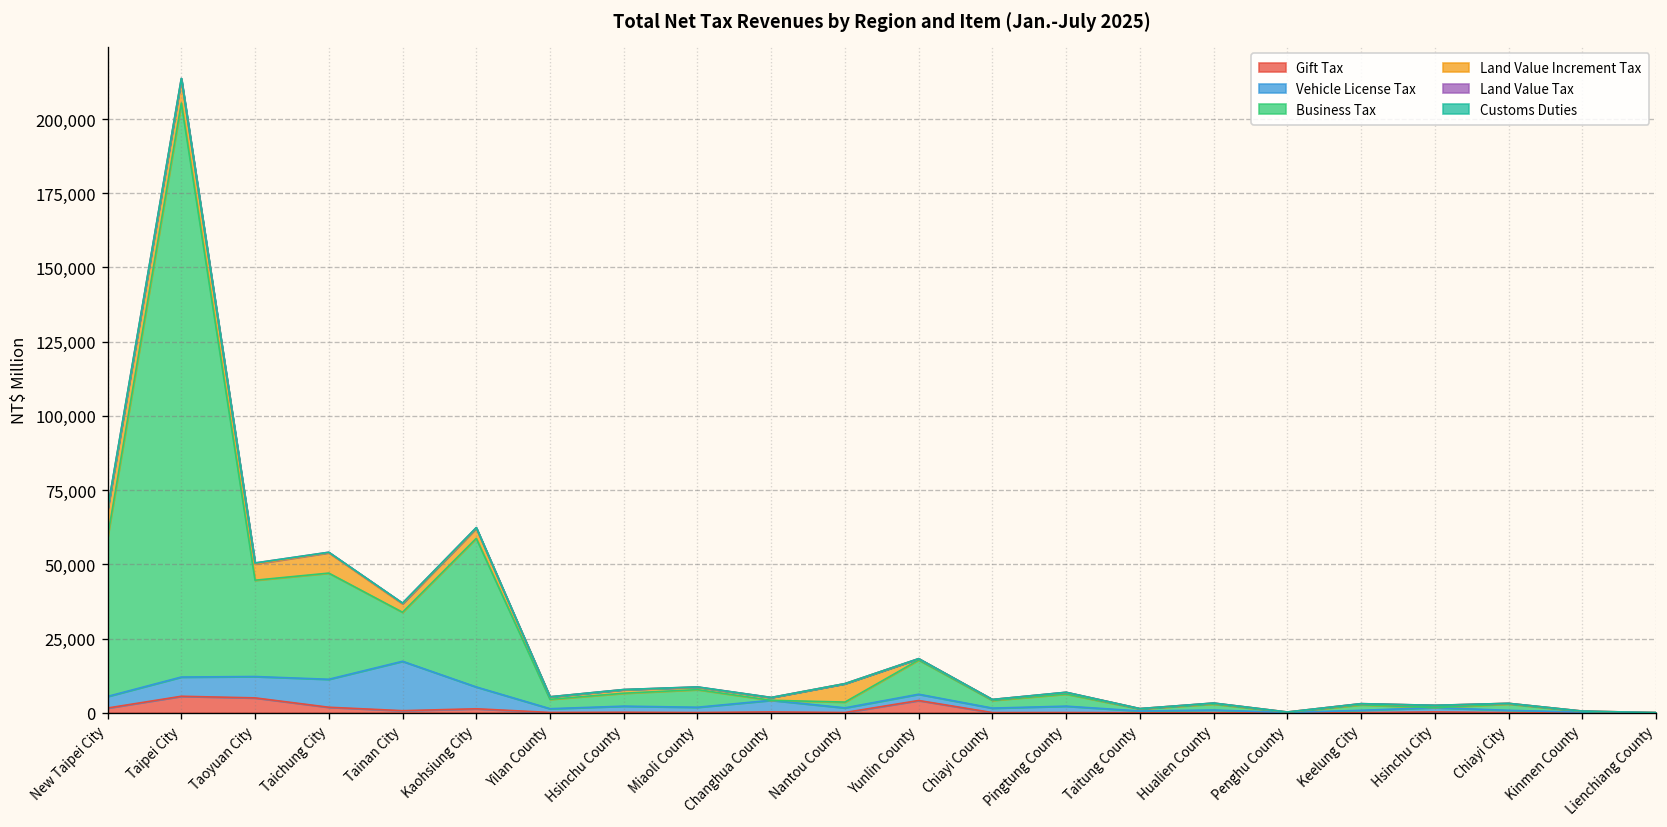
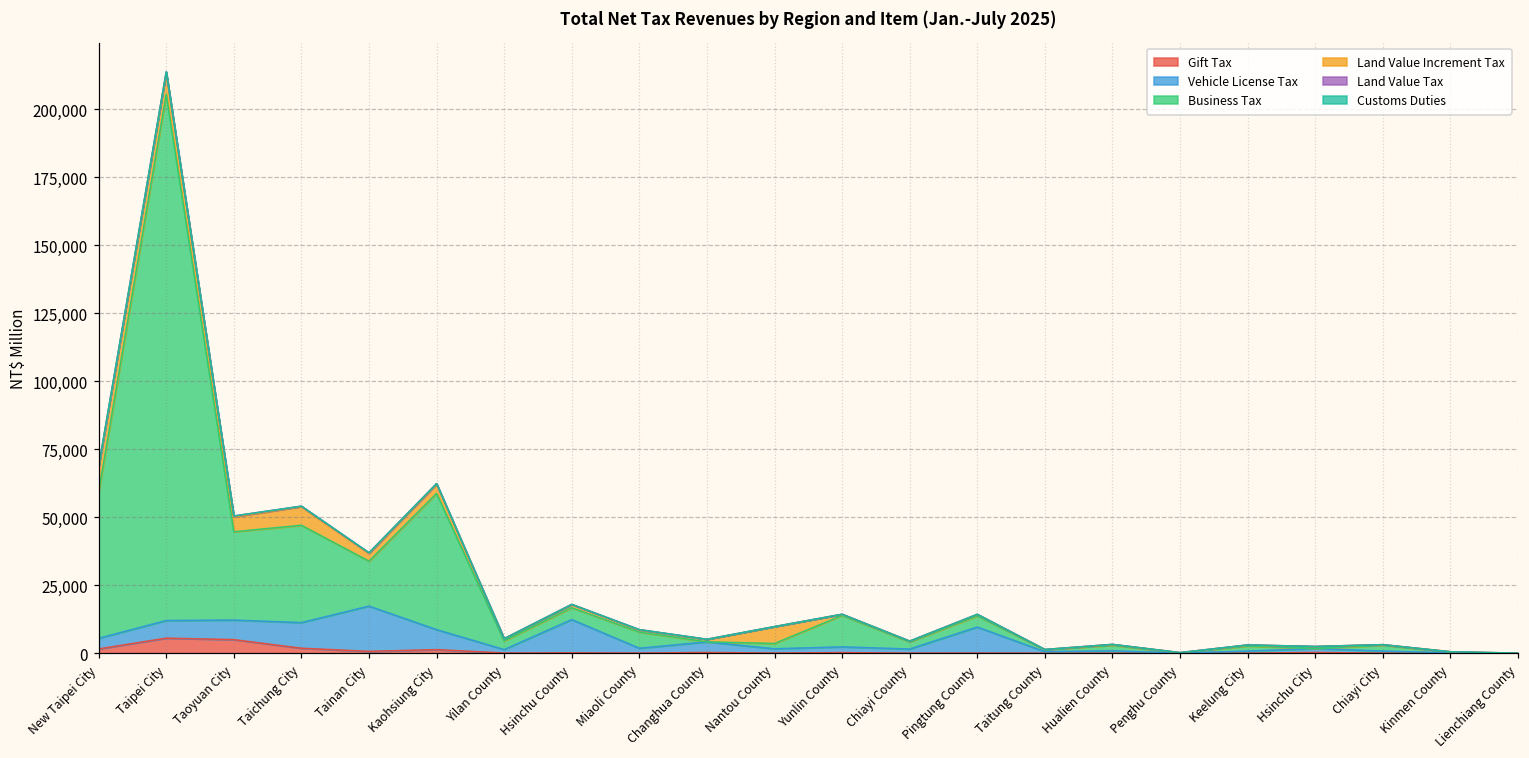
Vehicle License Tax, Hsinchu County: 2,000 -> 12,000
Gift Tax, Yunlin County: 4,000 -> 0
Vehicle License Tax, Pingtung County: 2,000 -> 10,000
